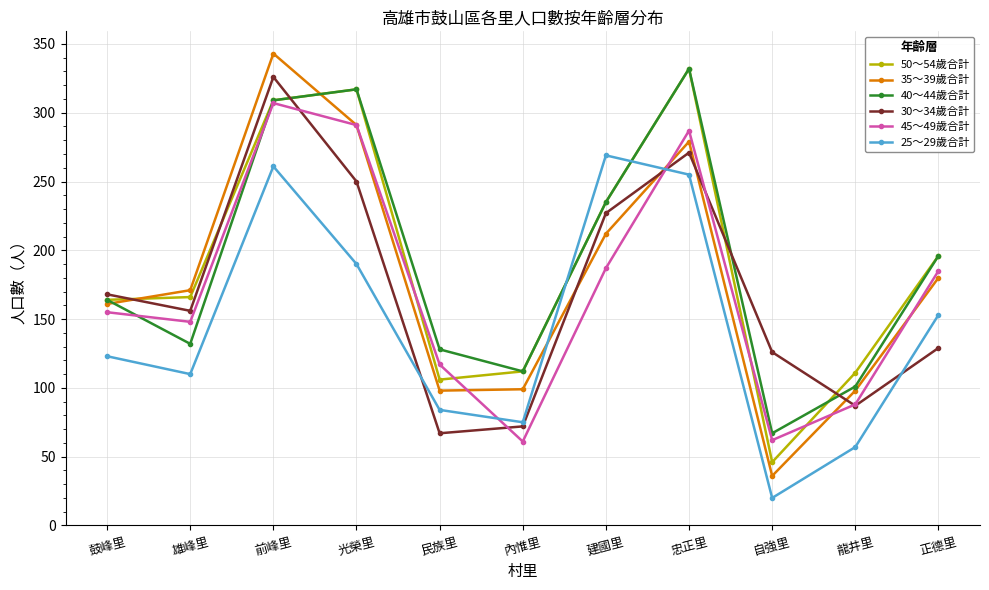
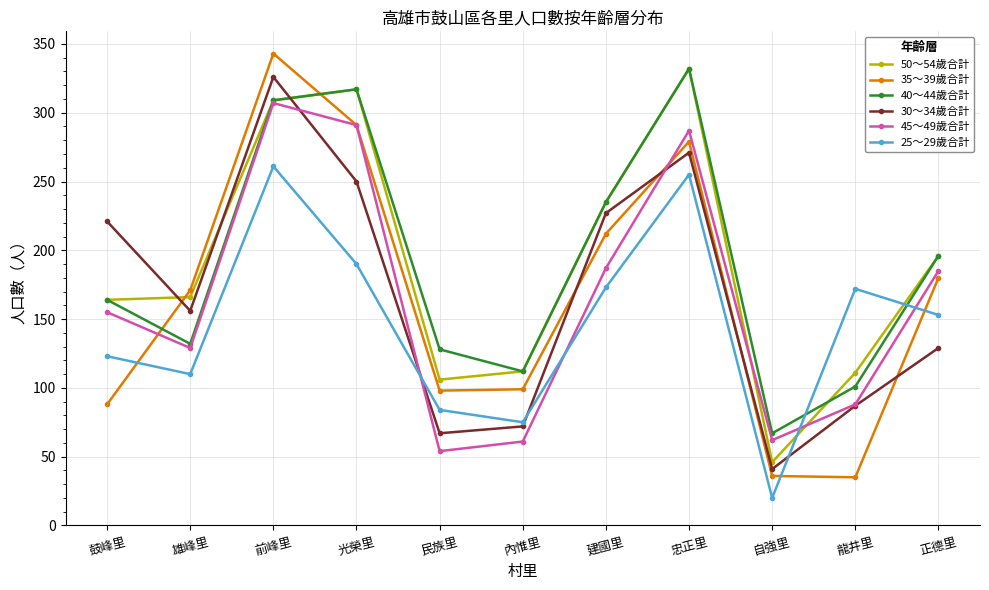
35～39歲合計, 鼓峰里: 161 -> 88
30～34歲合計, 鼓峰里: 168 -> 221
45～49歲合計, 雄峰里: 148 -> 129
45～49歲合計, 民族里: 117 -> 54
25～29歲合計, 建國里: 269 -> 173
30～34歲合計, 自強里: 126 -> 41
35～39歲合計, 龍井里: 98 -> 35
25～29歲合計, 龍井里: 57 -> 172
